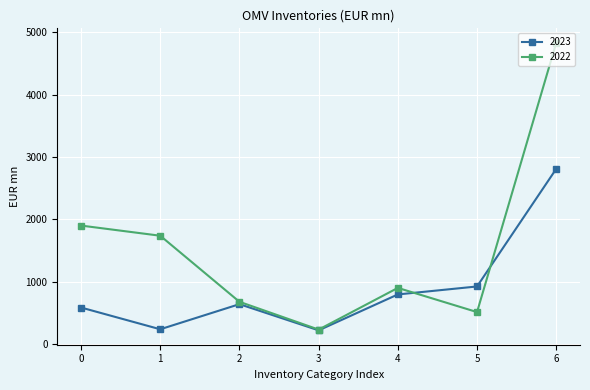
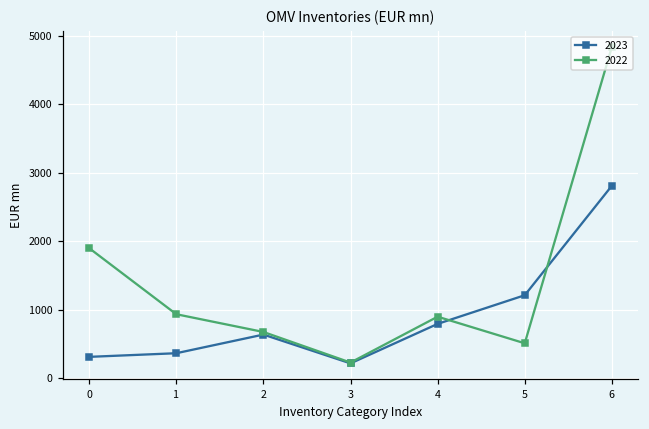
2023, 0: 600 -> 300
2023, 1: 200 -> 400
2022, 1: 1700 -> 900
2023, 5: 900 -> 1200
